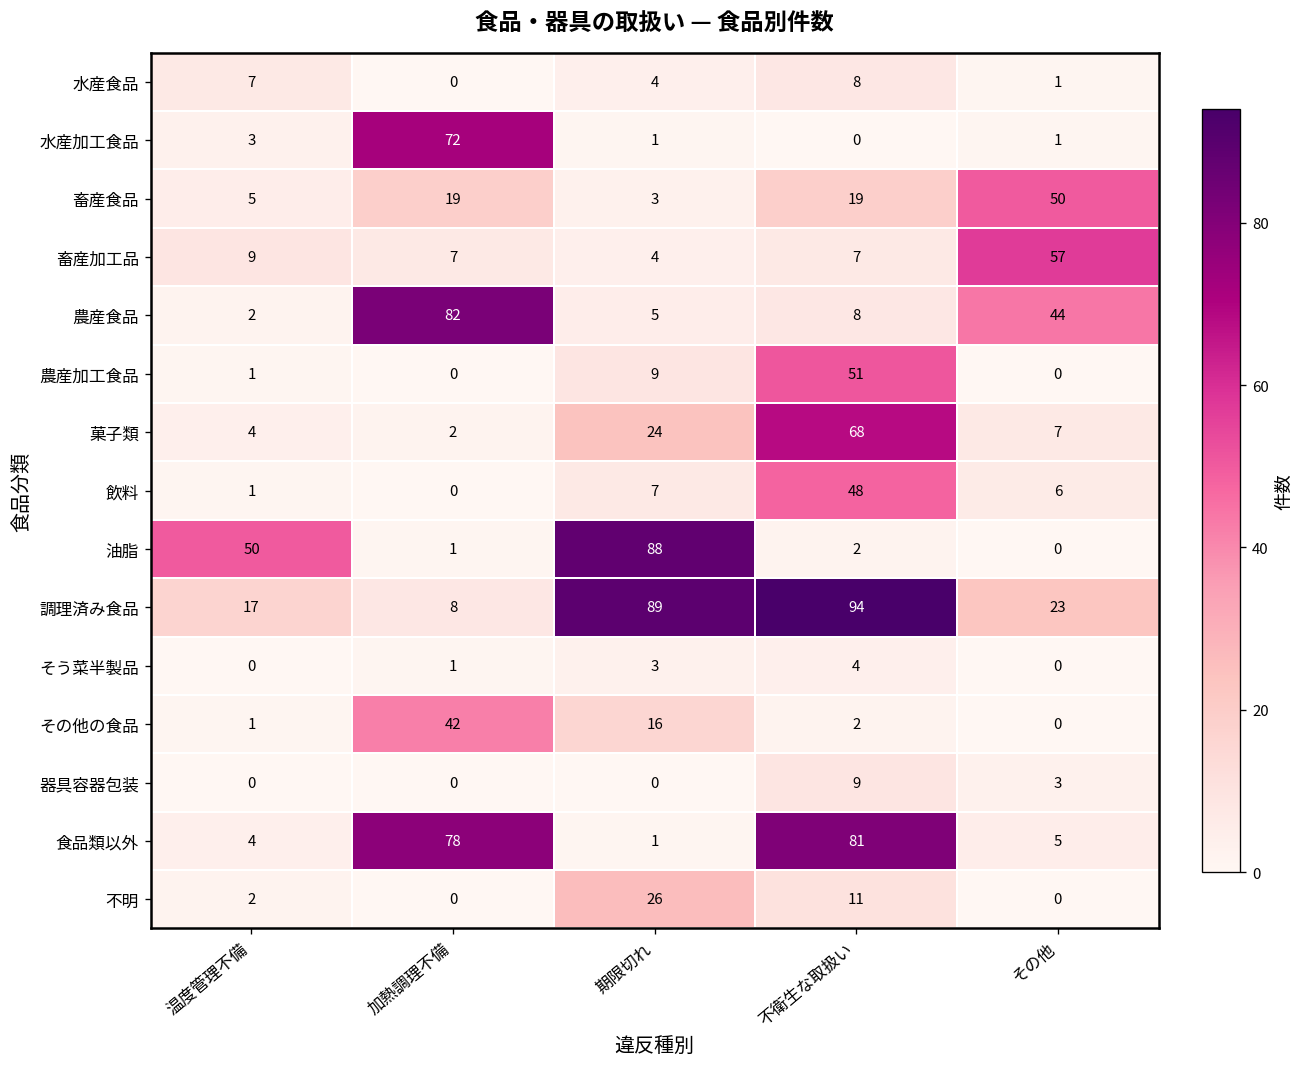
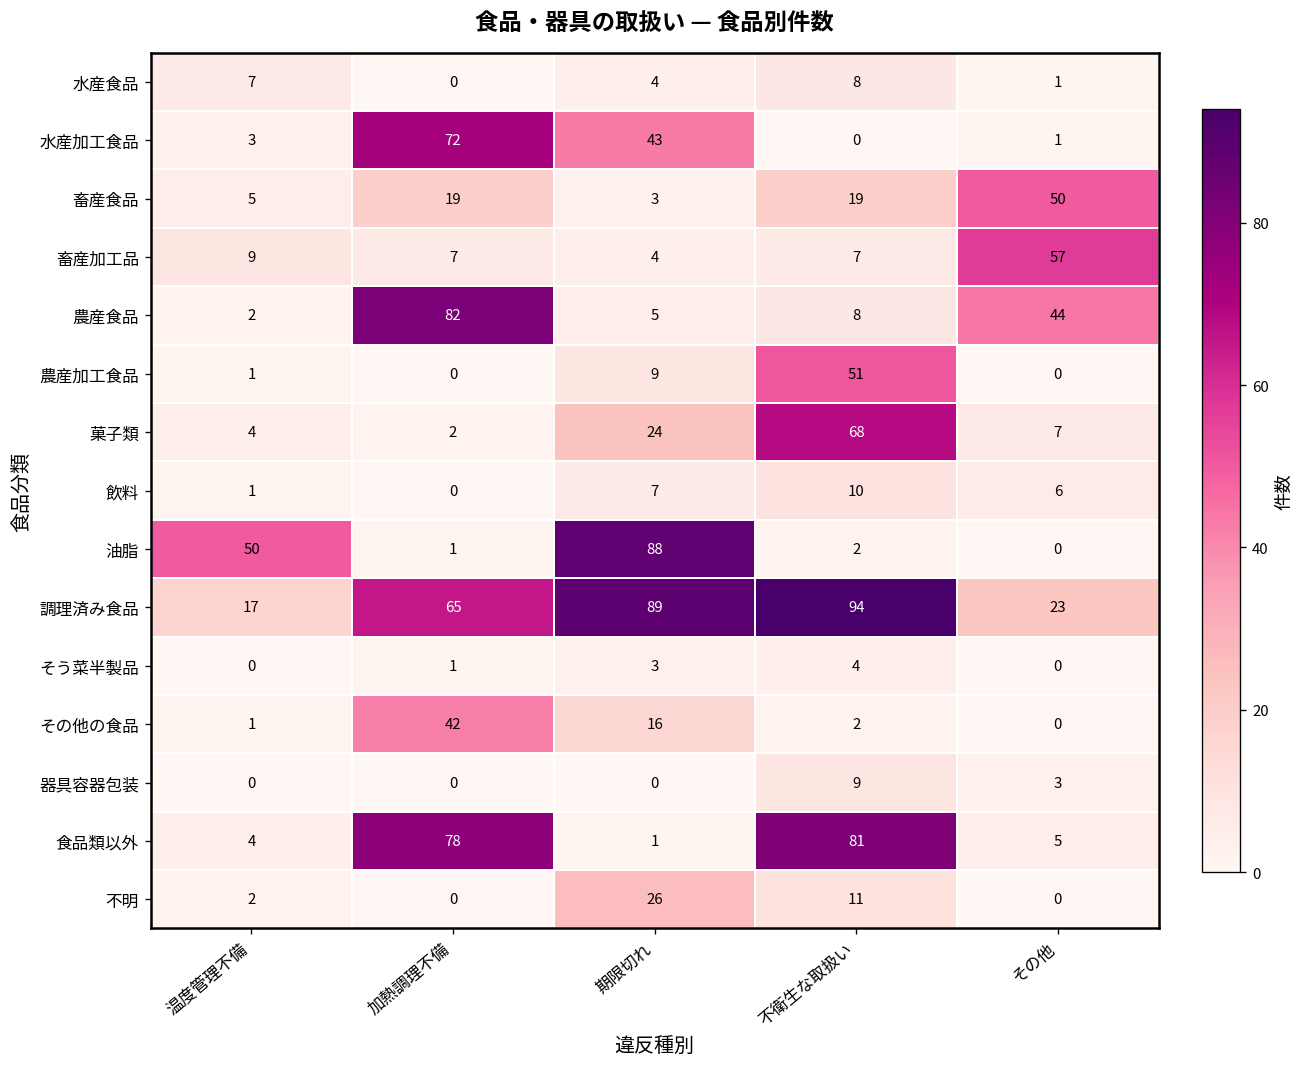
水産加工食品, 期限切れ: 1 -> 43
飲料, 不衛生な取扱い: 48 -> 10
調理済み食品, 加熱調理不備: 8 -> 65
